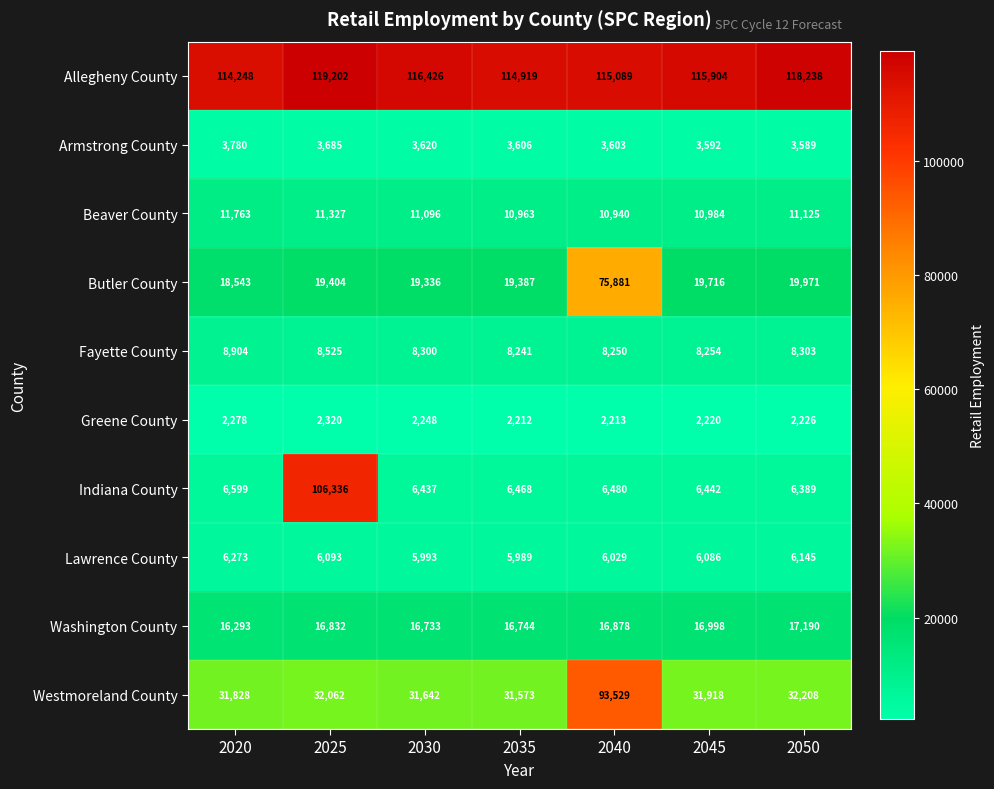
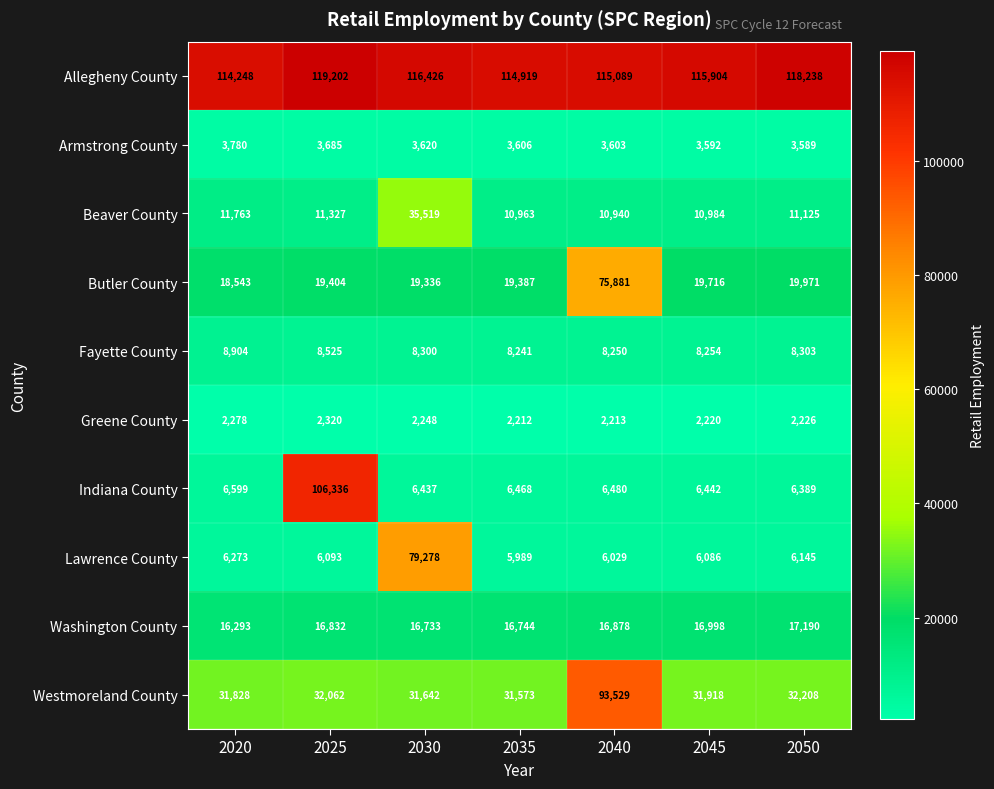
Beaver County, 2030: 11,096 -> 35,519
Lawrence County, 2030: 5,993 -> 79,278
